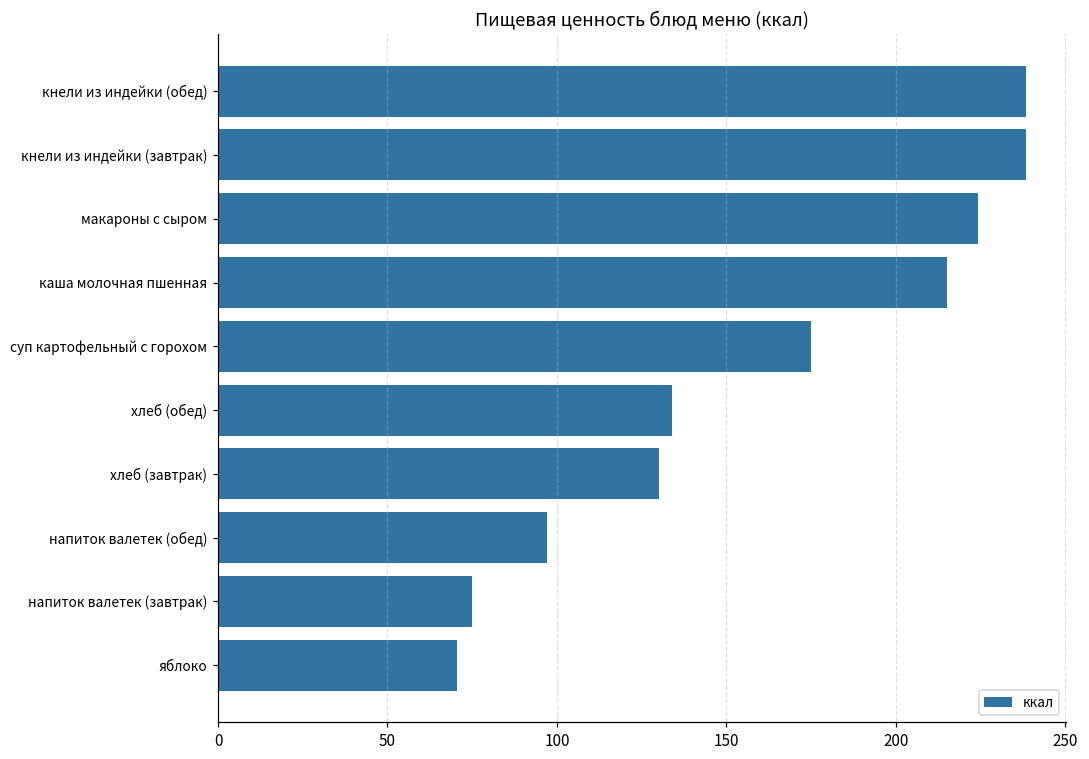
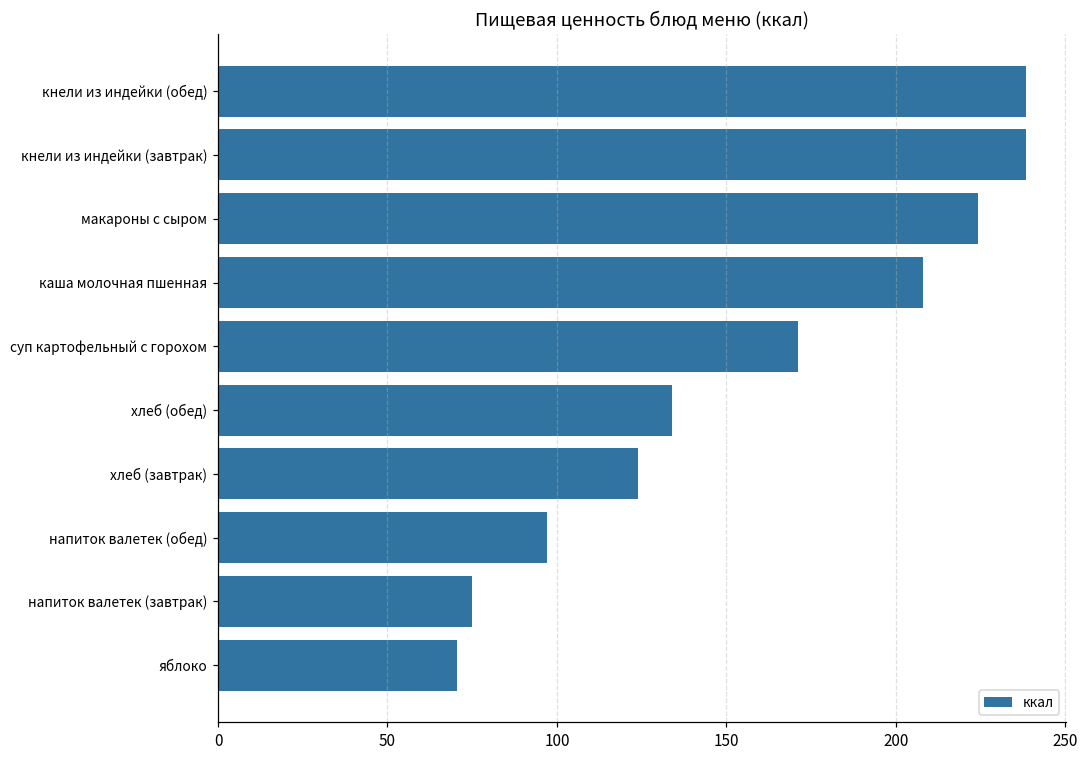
каша молочная пшенная: 215 -> 208
суп картофельный с горохом: 175 -> 171
хлеб (завтрак): 130 -> 124
